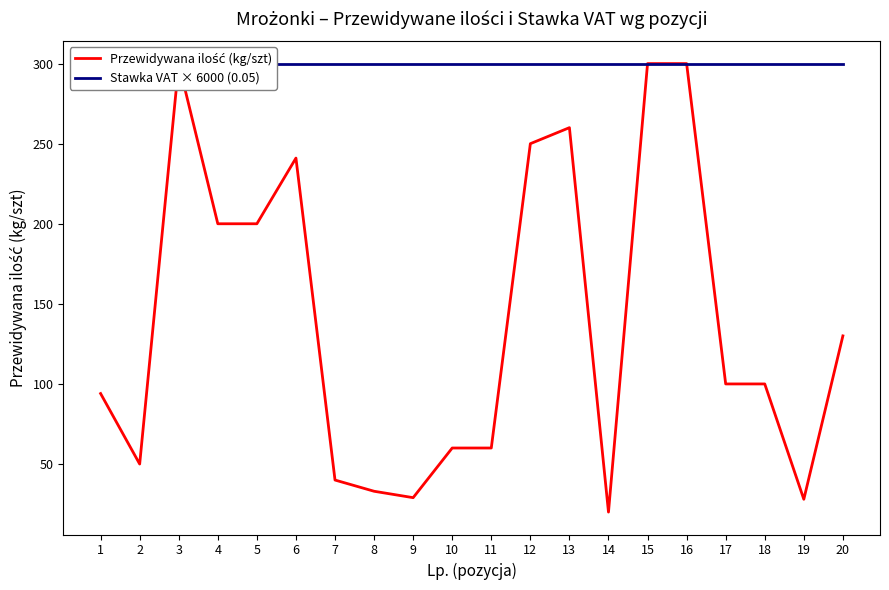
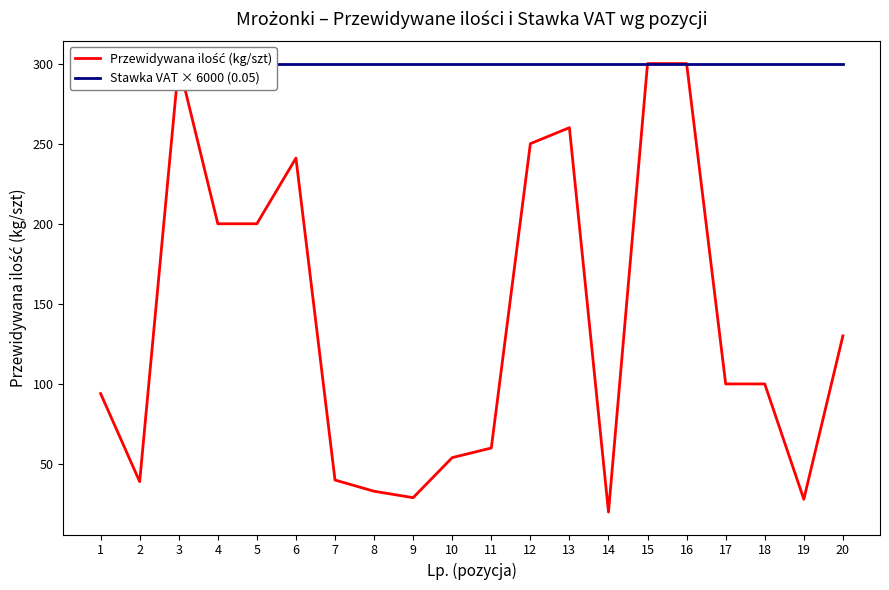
Przewidywana ilość (kg/szt), 2: 50 -> 39
Przewidywana ilość (kg/szt), 10: 60 -> 54
